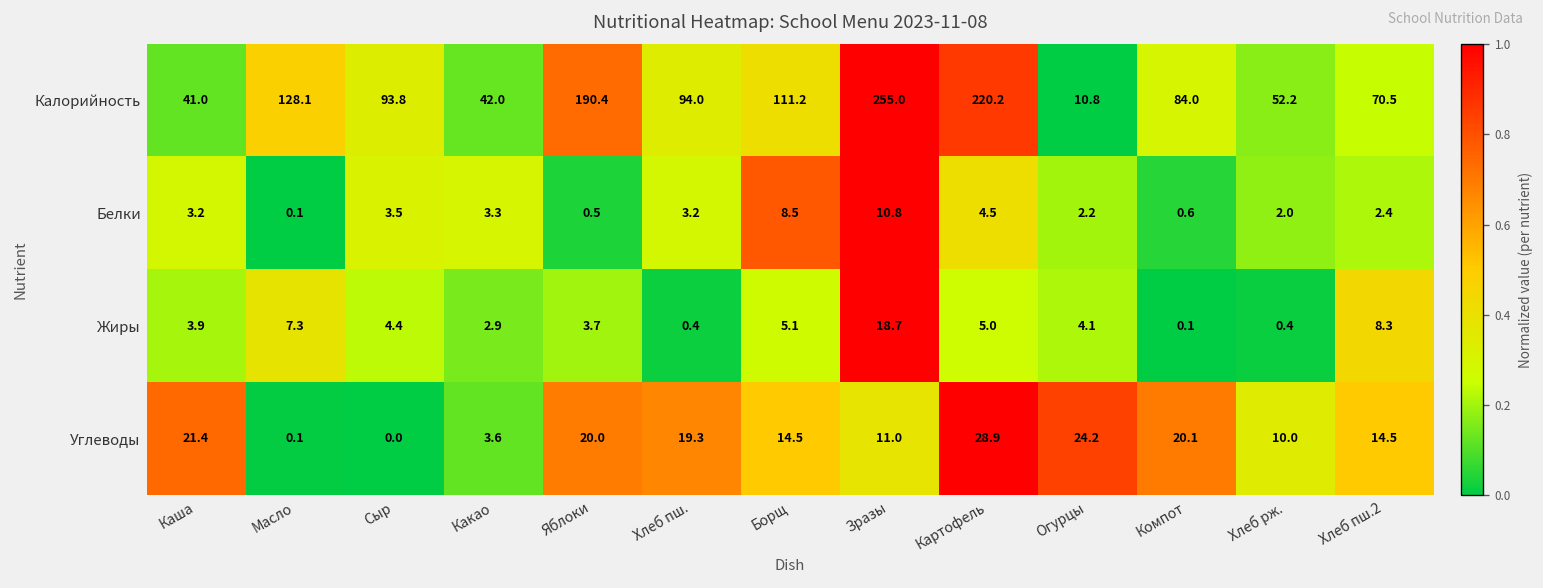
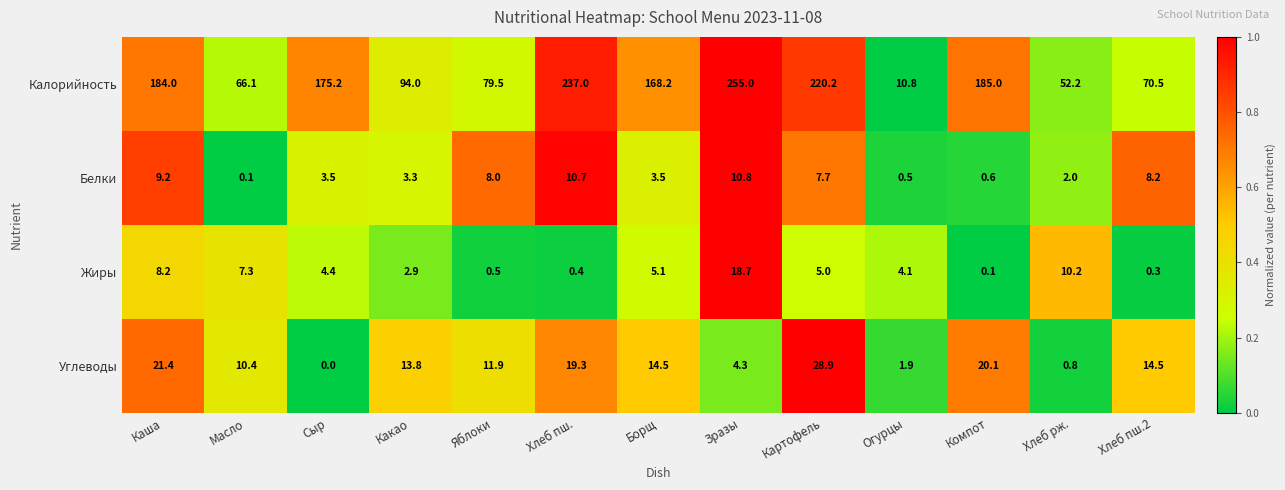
Калорийность, Каша: 41.0 -> 184.0
Калорийность, Масло: 128.1 -> 66.1
Калорийность, Сыр: 93.8 -> 175.2
Калорийность, Какао: 42.0 -> 94.0
Калорийность, Яблоки: 190.4 -> 79.5
Калорийность, Хлеб пш.: 94.0 -> 237.0
Калорийность, Борщ: 111.2 -> 168.2
Калорийность, Компот: 84.0 -> 185.0
Белки, Каша: 3.2 -> 9.2
Белки, Яблоки: 0.5 -> 8.0
Белки, Хлеб пш.: 3.2 -> 10.7
Белки, Борщ: 8.5 -> 3.5
Белки, Картофель: 4.5 -> 7.7
Белки, Огурцы: 2.2 -> 0.5
Белки, Хлеб пш.2: 2.4 -> 8.2
Жиры, Каша: 3.9 -> 8.2
Жиры, Яблоки: 3.7 -> 0.5
Жиры, Хлеб рж.: 0.4 -> 10.2
Жиры, Хлеб пш.2: 8.3 -> 0.3
Углеводы, Масло: 0.1 -> 10.4
Углеводы, Какао: 3.6 -> 13.8
Углеводы, Яблоки: 20.0 -> 11.9
Углеводы, Зразы: 11.0 -> 4.3
Углеводы, Огурцы: 24.2 -> 1.9
Углеводы, Хлеб рж.: 10.0 -> 0.8
